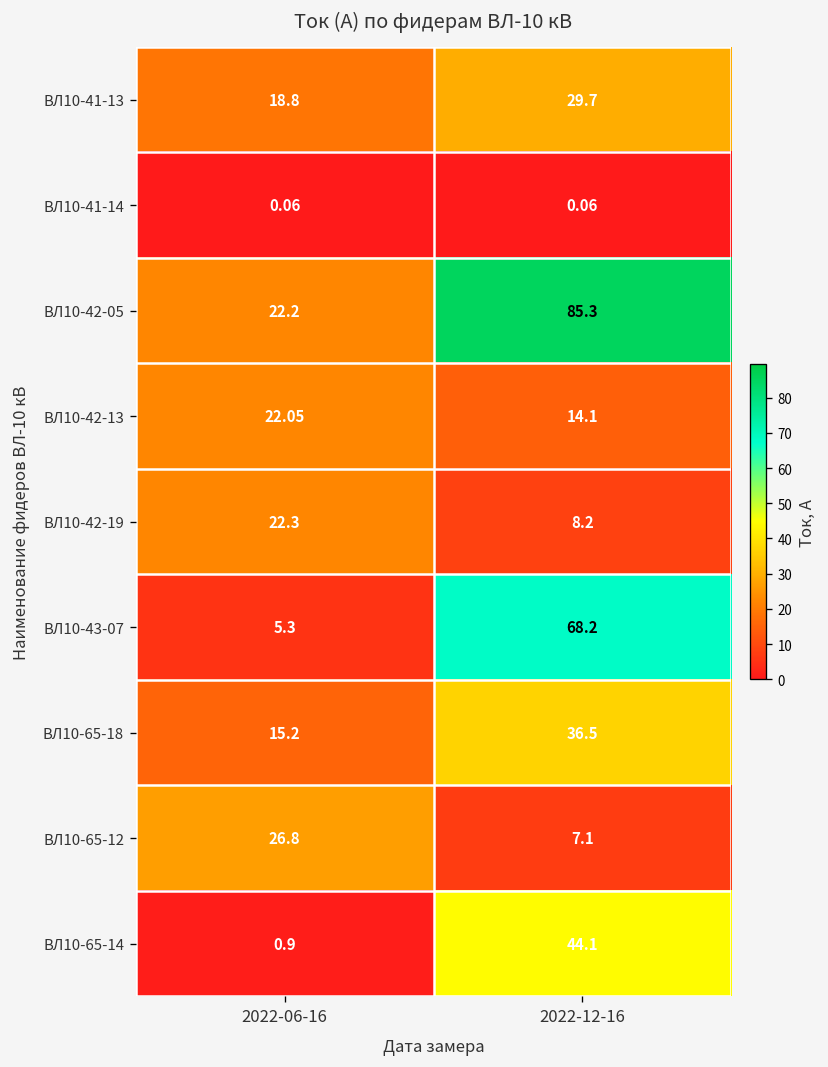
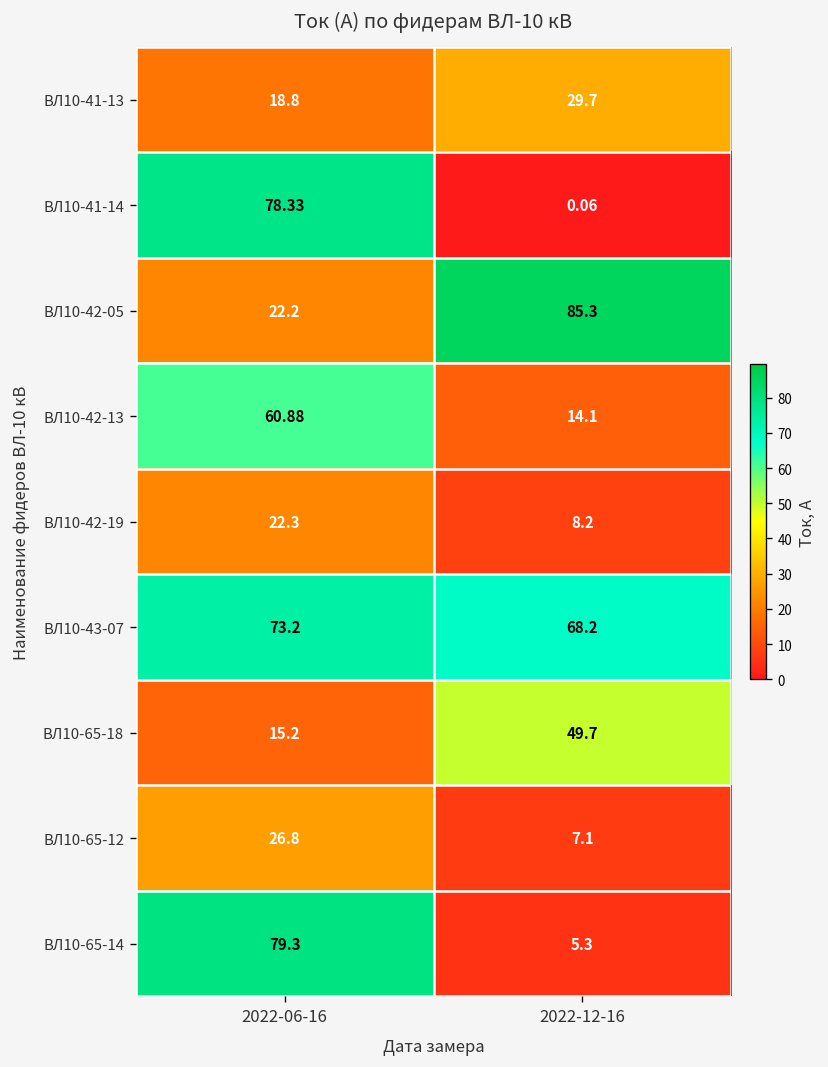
ВЛ10-41-14, 2022-06-16: 0.06 -> 78.33
ВЛ10-42-13, 2022-06-16: 22.05 -> 60.88
ВЛ10-43-07, 2022-06-16: 5.3 -> 73.2
ВЛ10-65-18, 2022-12-16: 36.5 -> 49.7
ВЛ10-65-14, 2022-06-16: 0.9 -> 79.3
ВЛ10-65-14, 2022-12-16: 44.1 -> 5.3
